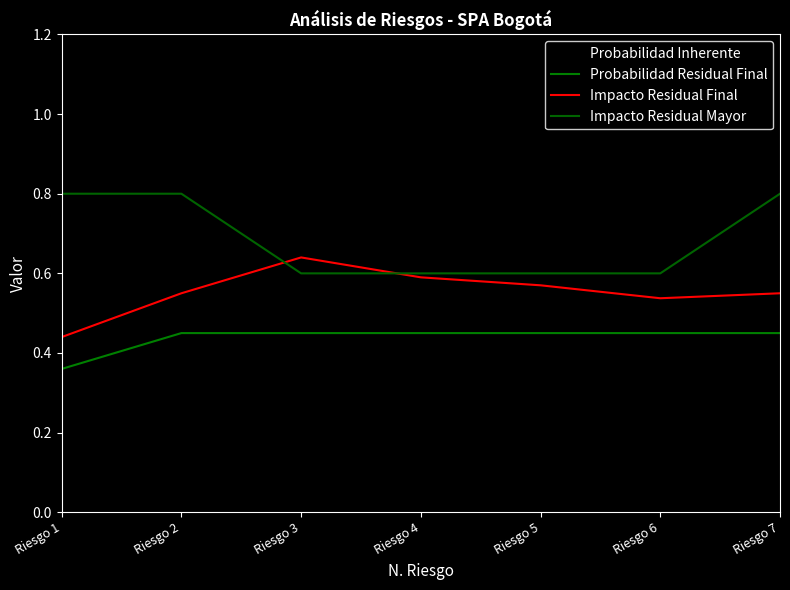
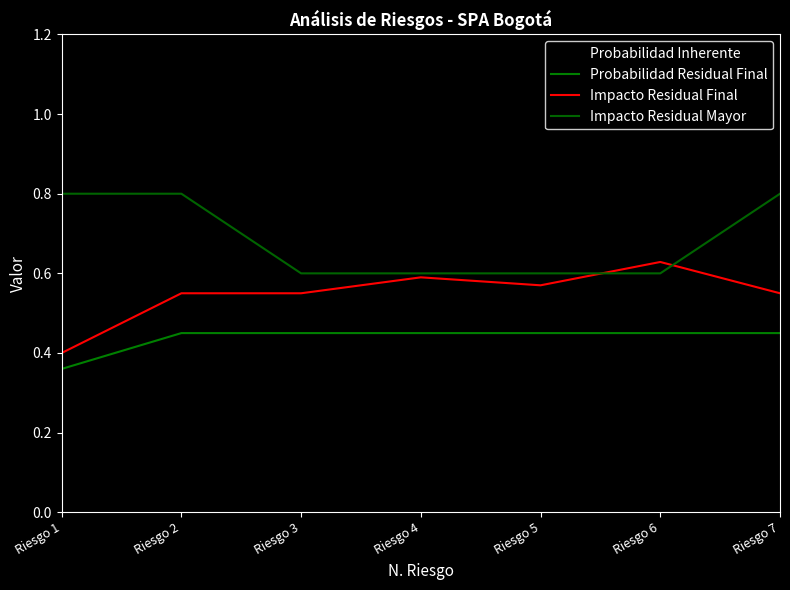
Impacto Residual Final, Riesgo 1: 0.44 -> 0.40
Impacto Residual Final, Riesgo 3: 0.64 -> 0.55
Impacto Residual Final, Riesgo 6: 0.54 -> 0.63
